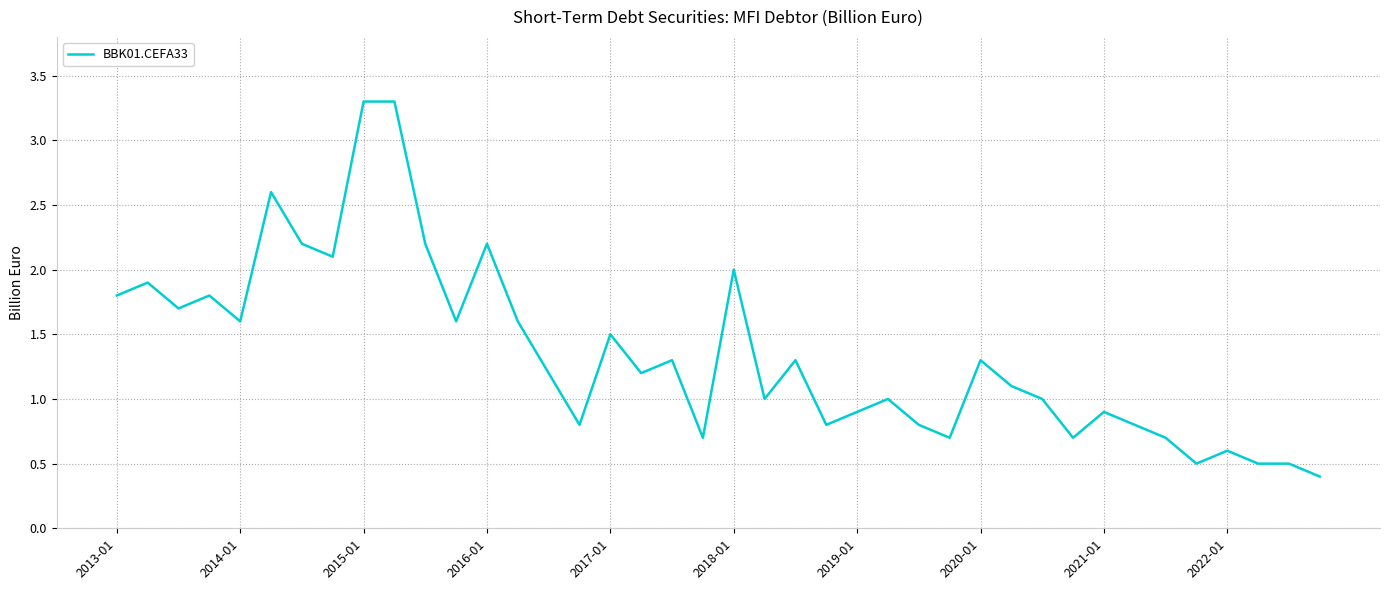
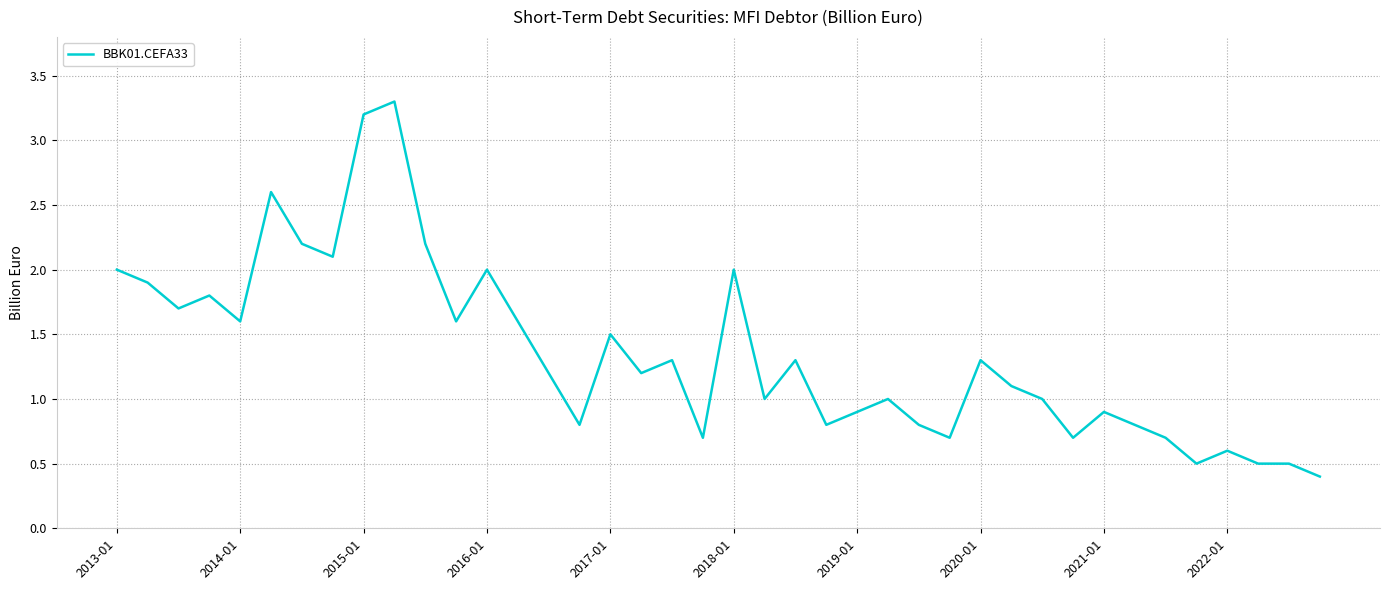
2013-01: 1.8 -> 2.0
2015-01: 3.3 -> 3.2
2016-01: 2.2 -> 2.0
